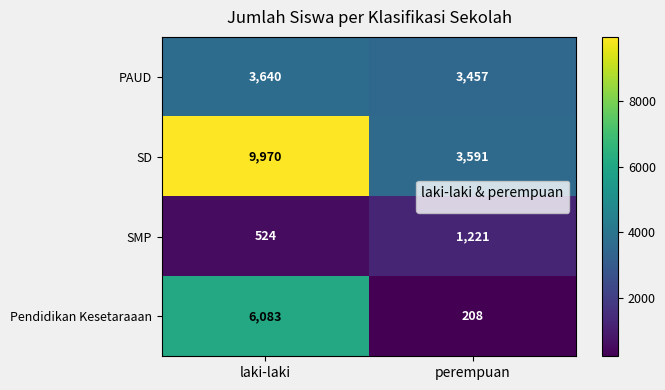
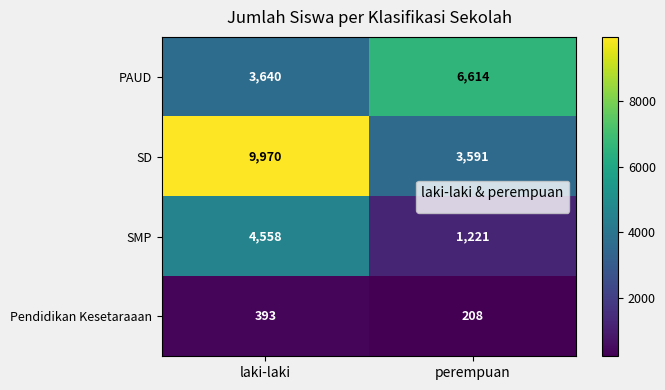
PAUD, perempuan: 3,457 -> 6,614
SMP, laki-laki: 524 -> 4,558
Pendidikan Kesetaraaan, laki-laki: 6,083 -> 393
